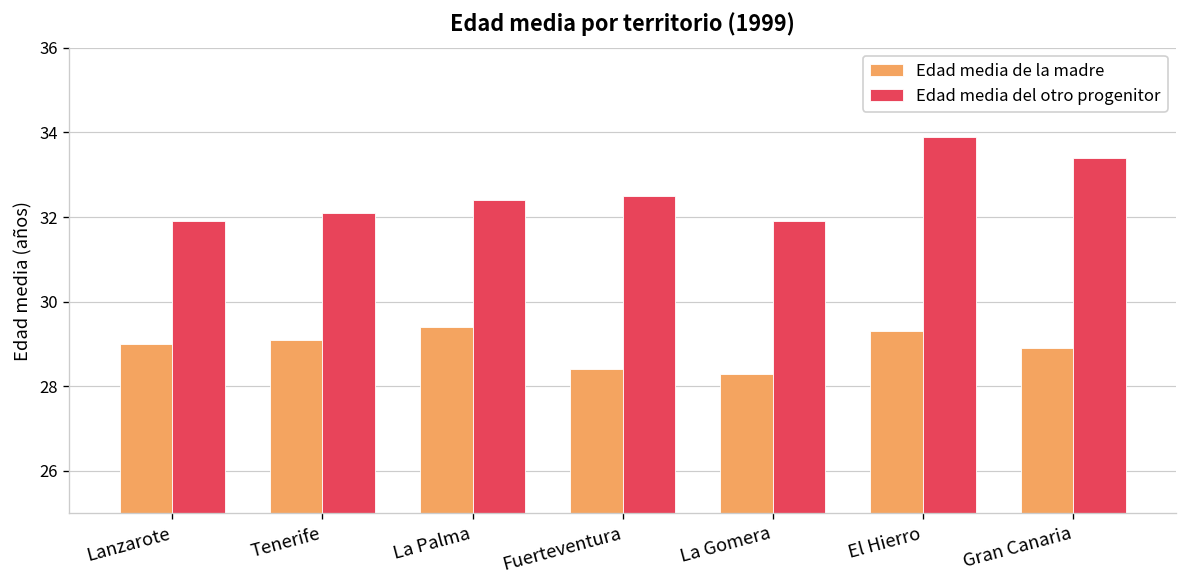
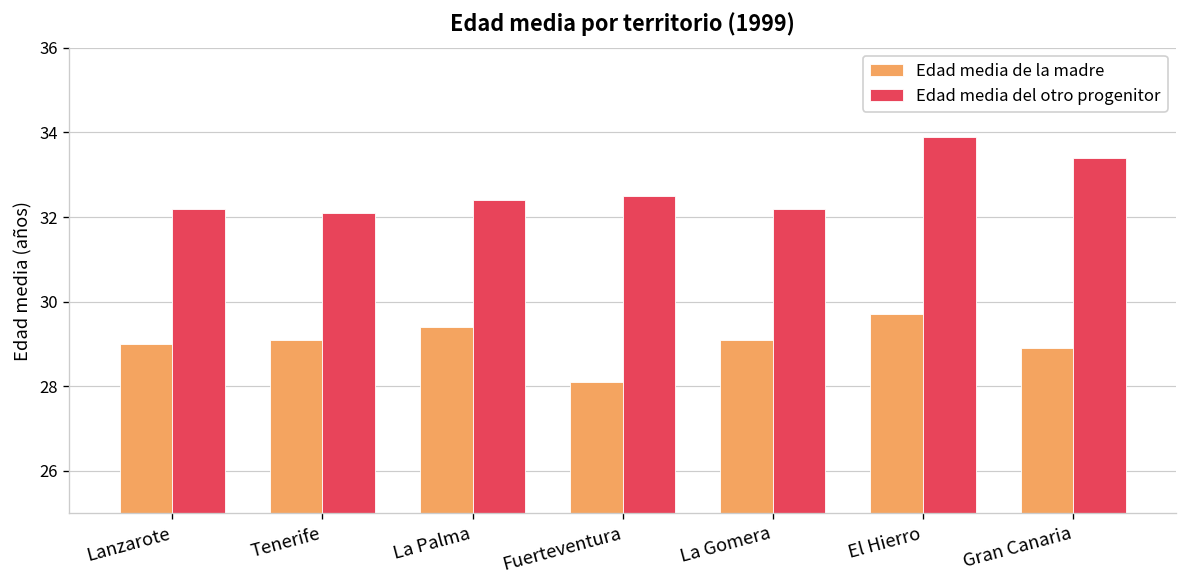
Edad media del otro progenitor, Lanzarote: 31.9 -> 32.2
Edad media de la madre, Fuerteventura: 28.4 -> 28.1
Edad media de la madre, La Gomera: 28.3 -> 29.1
Edad media del otro progenitor, La Gomera: 31.9 -> 32.2
Edad media de la madre, El Hierro: 29.3 -> 29.7
